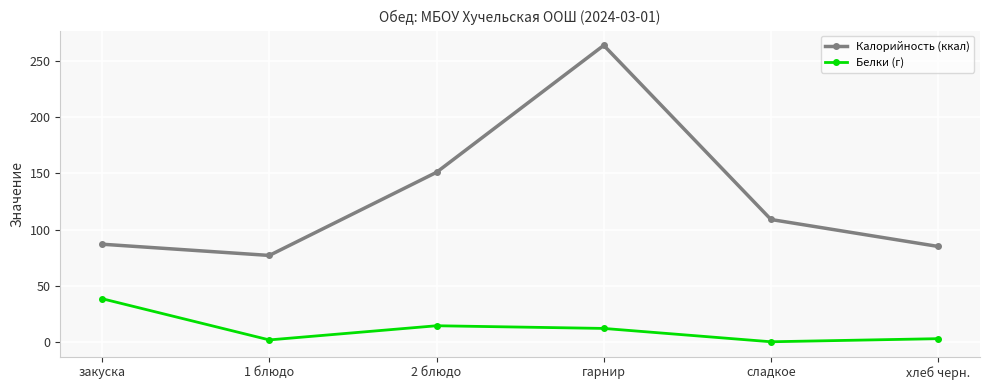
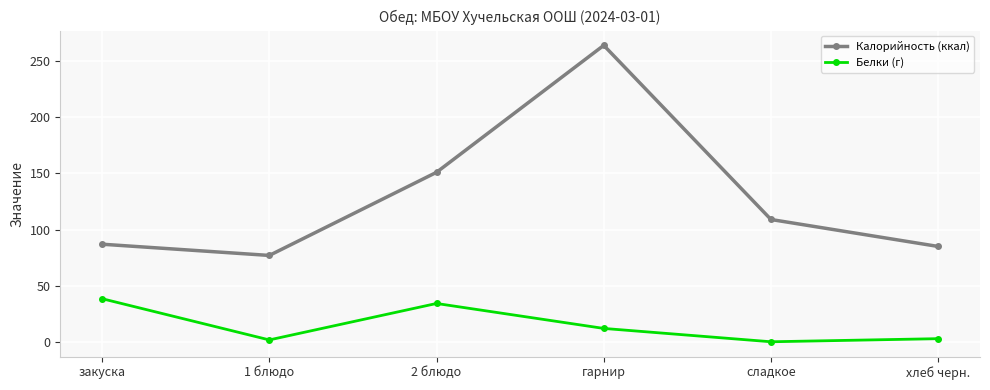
Белки (г), 2 блюдо: 14 -> 34
